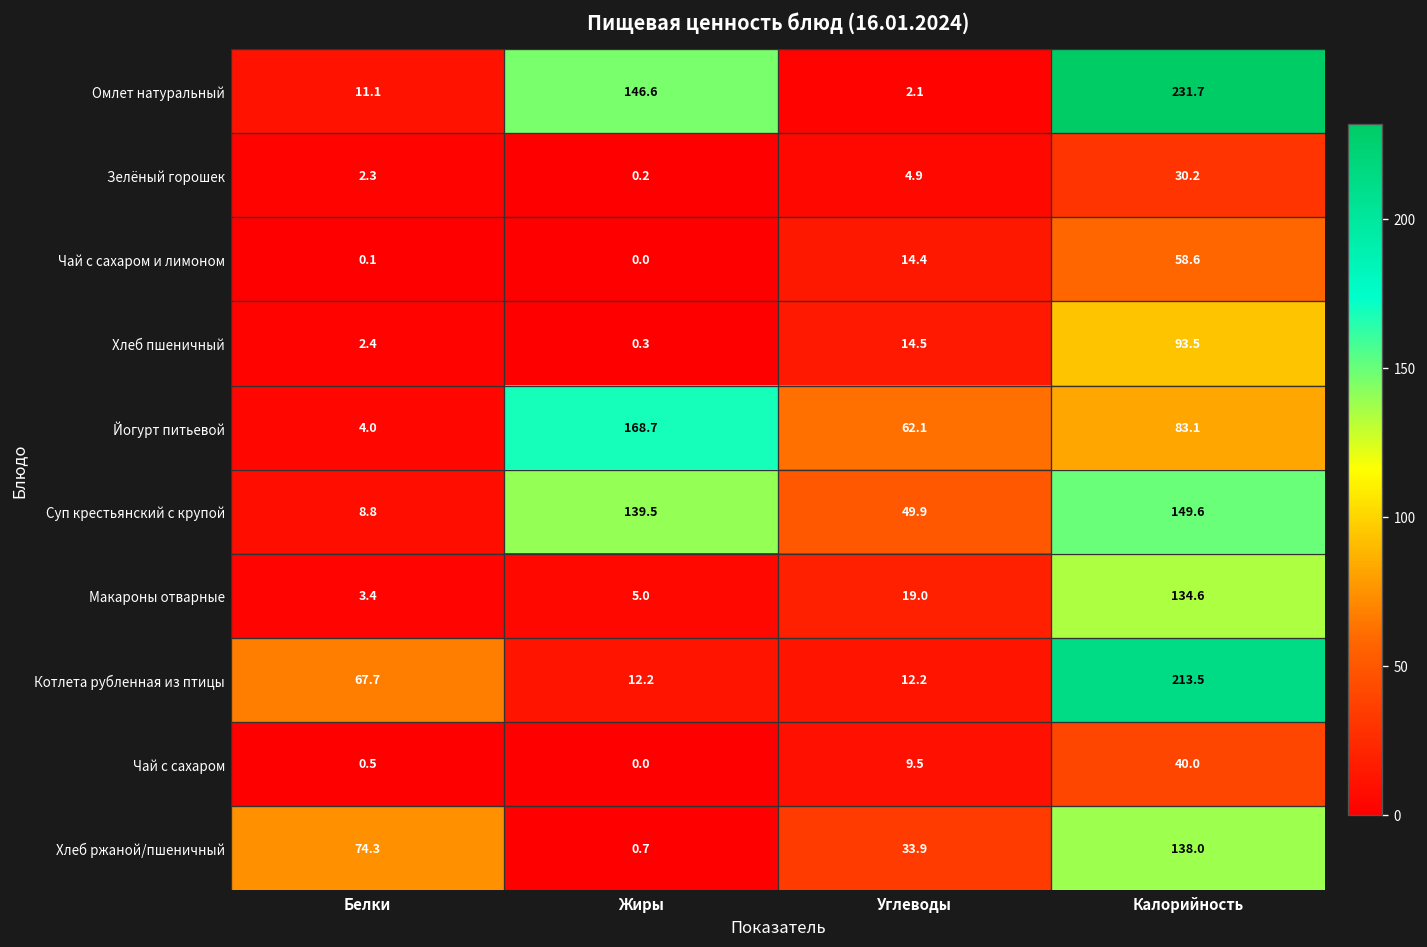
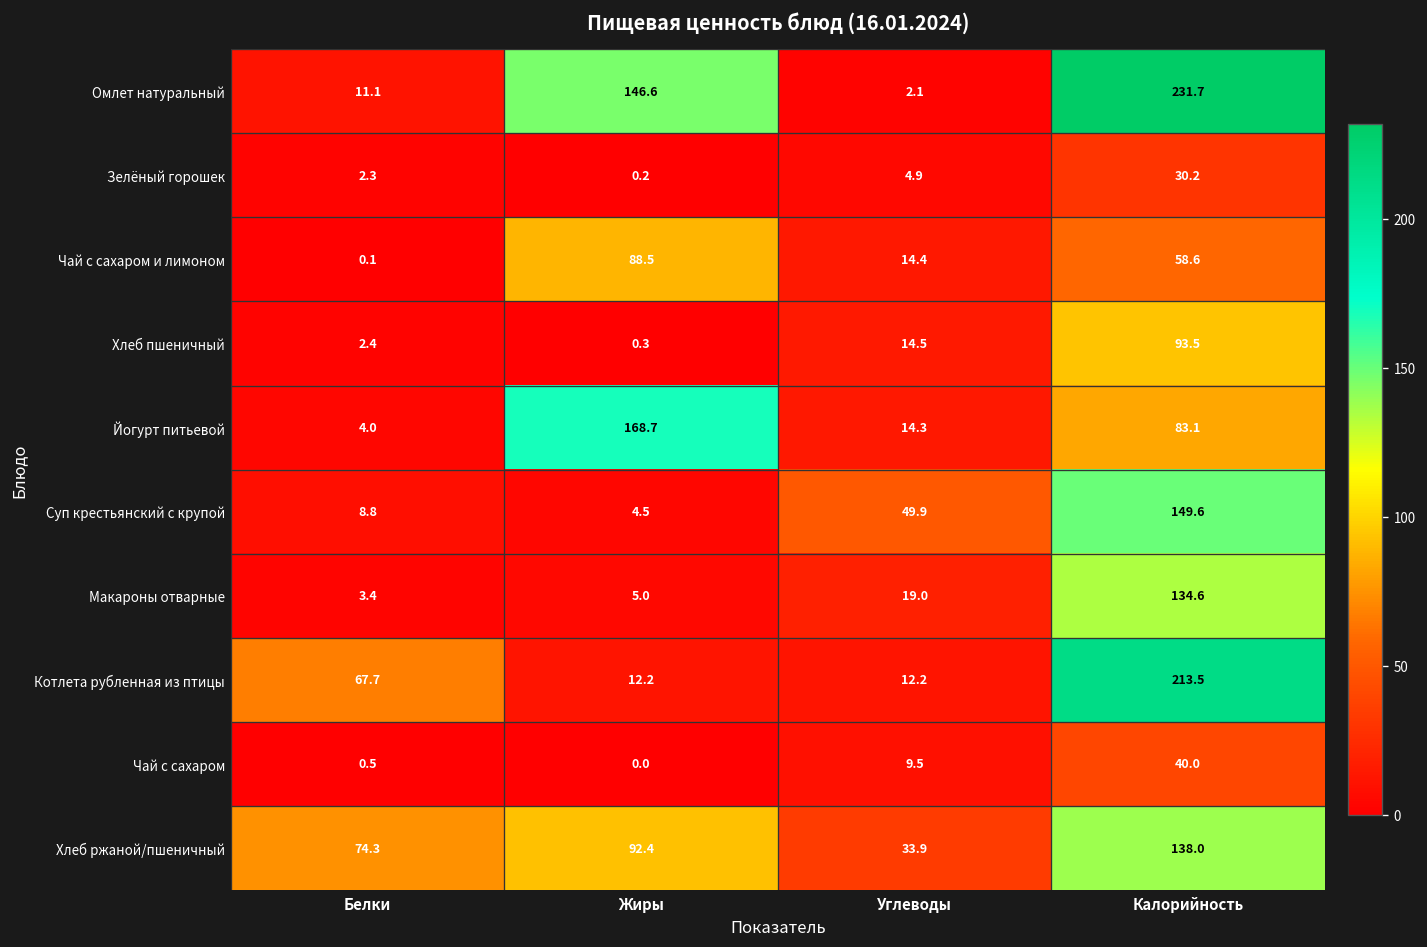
Чай с сахаром и лимоном, Жиры: 0.0 -> 88.5
Йогурт питьевой, Углеводы: 62.1 -> 14.3
Суп крестьянский с крупой, Жиры: 139.5 -> 4.5
Хлеб ржаной/пшеничный, Жиры: 0.7 -> 92.4
